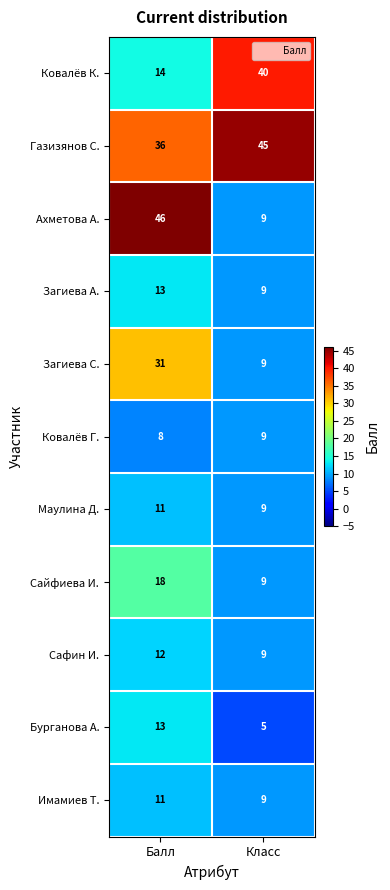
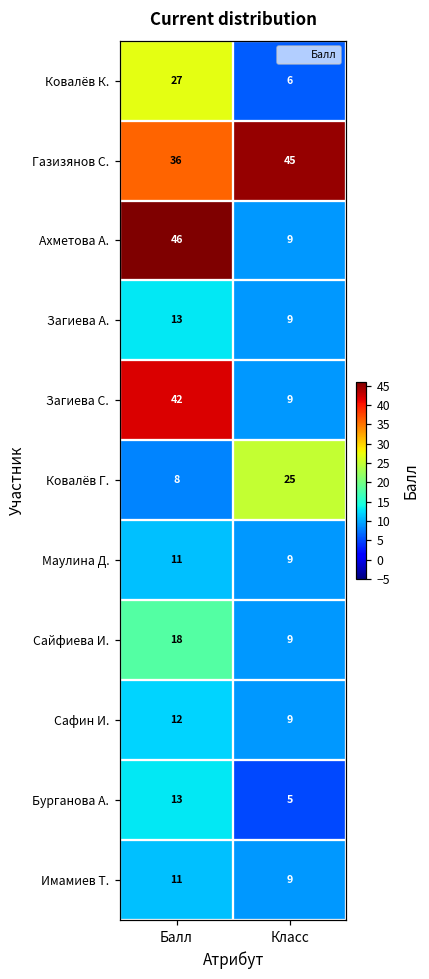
Ковалёв К., Балл: 14 -> 27
Ковалёв К., Класс: 40 -> 6
Загиева С., Балл: 31 -> 42
Ковалёв Г., Класс: 9 -> 25
